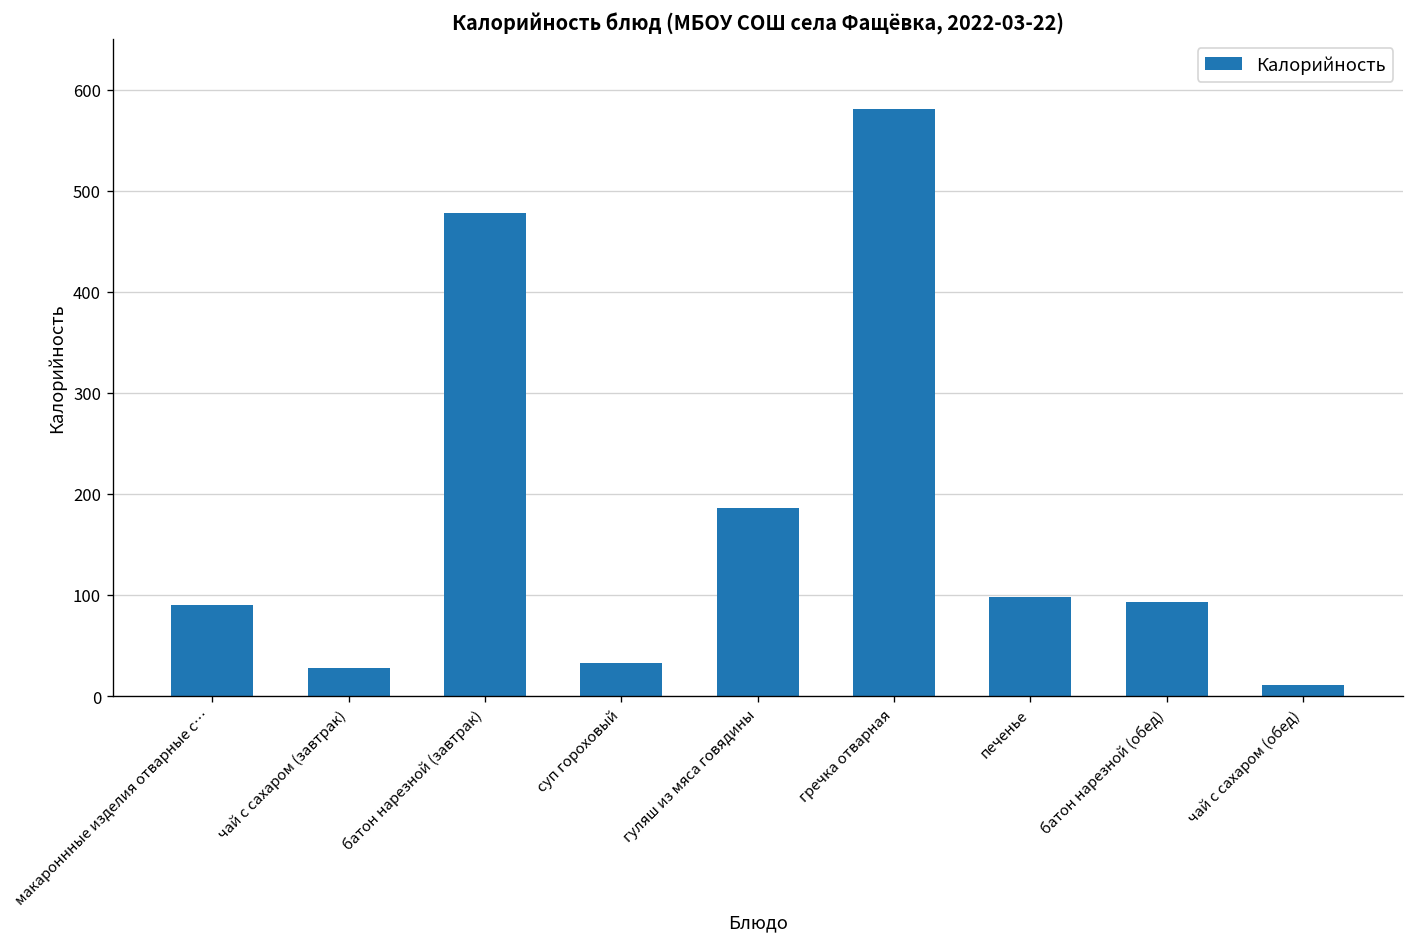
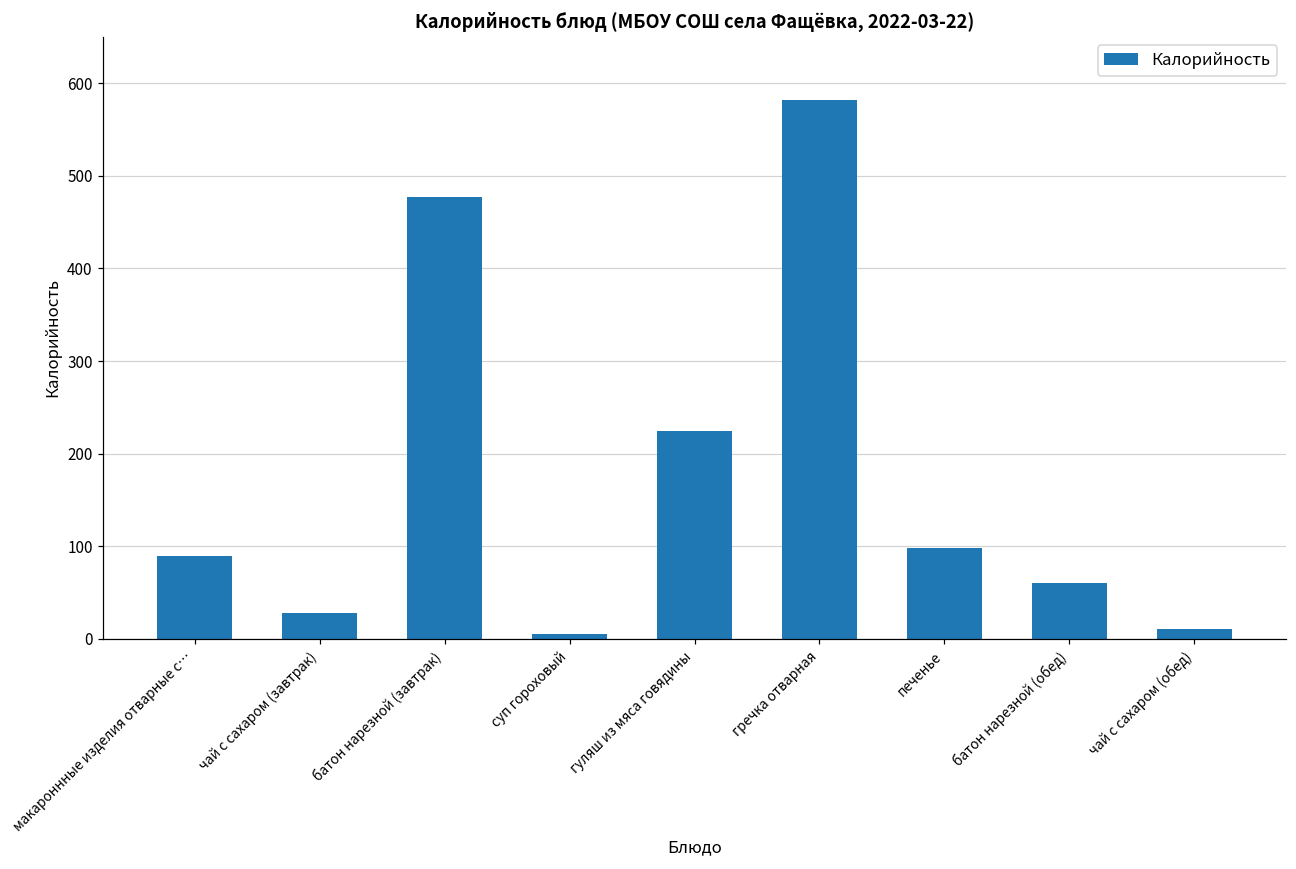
суп гороховый: 30 -> 10
гуляш из мяса говядины: 190 -> 220
батон нарезной (обед): 90 -> 60
